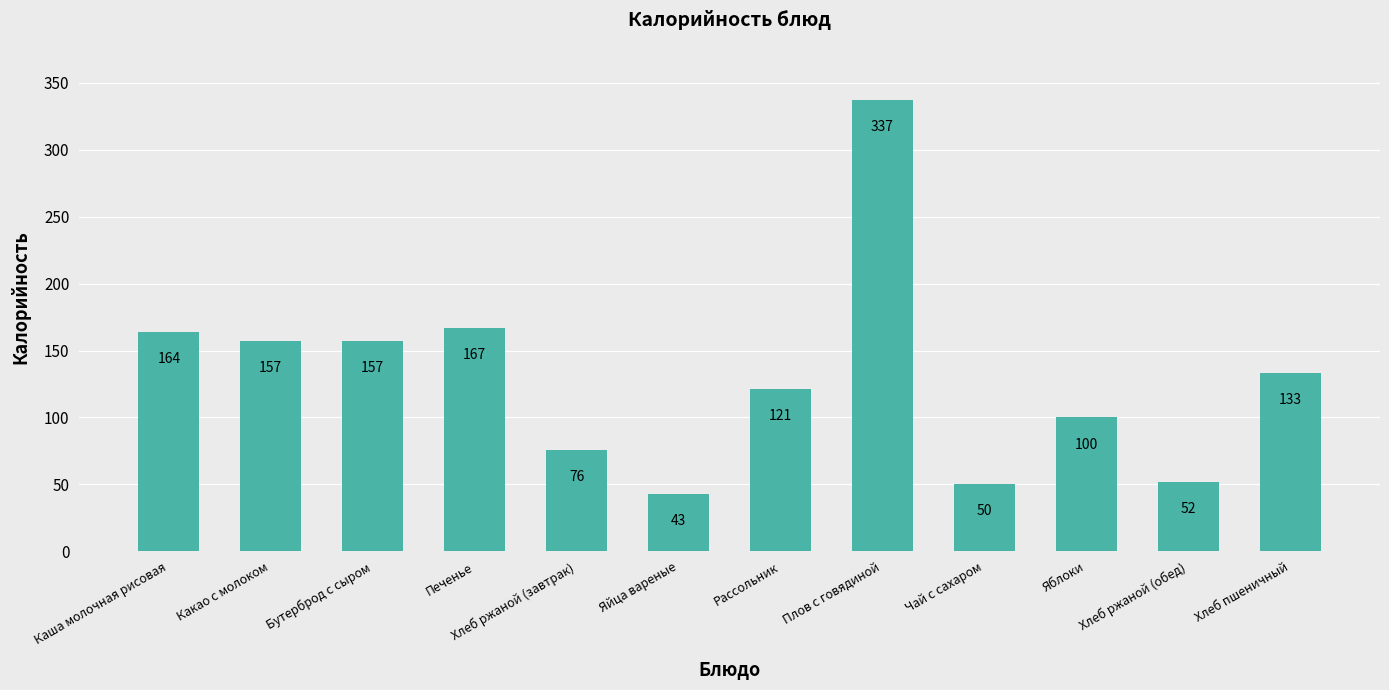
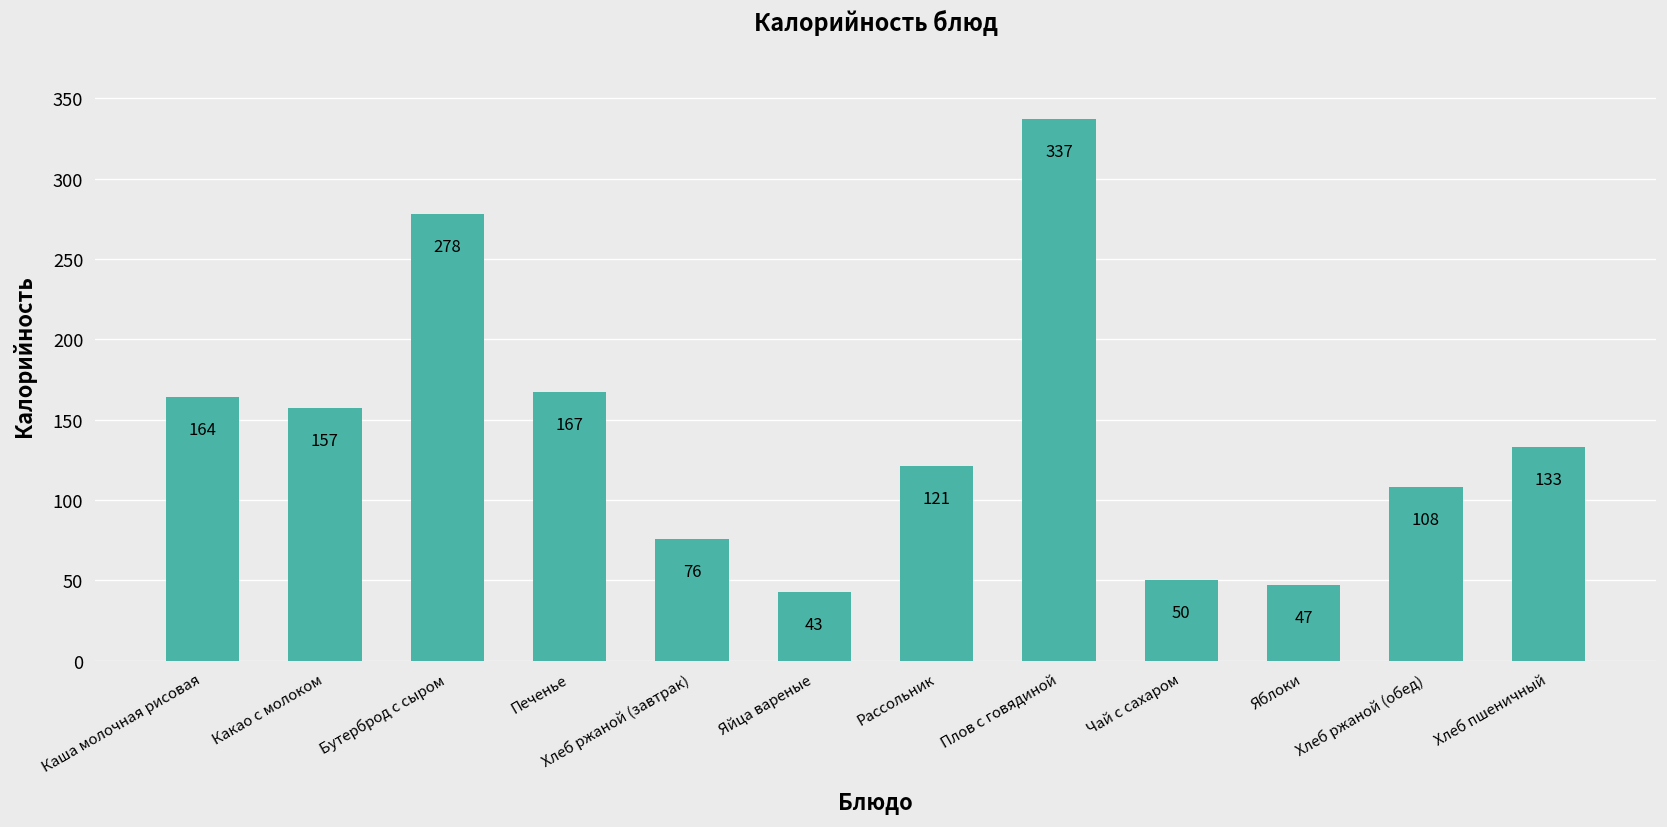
Бутерброд с сыром: 157 -> 278
Яблоки: 100 -> 47
Хлеб ржаной (обед): 52 -> 108
